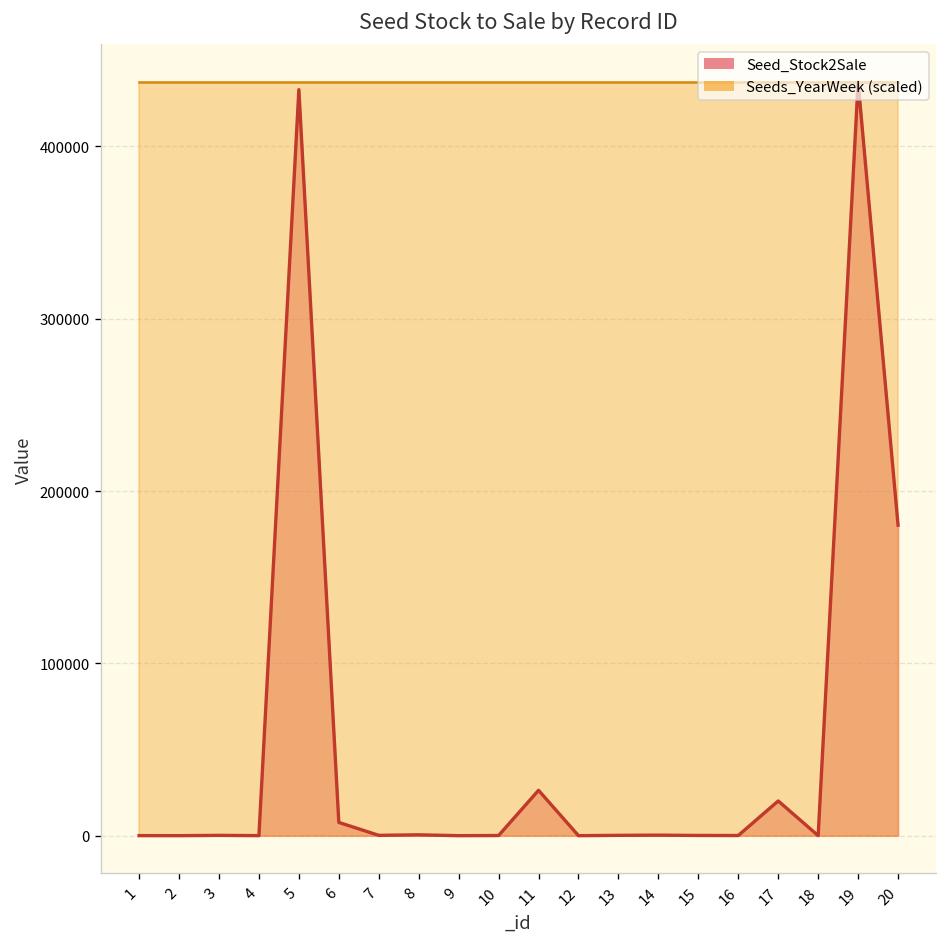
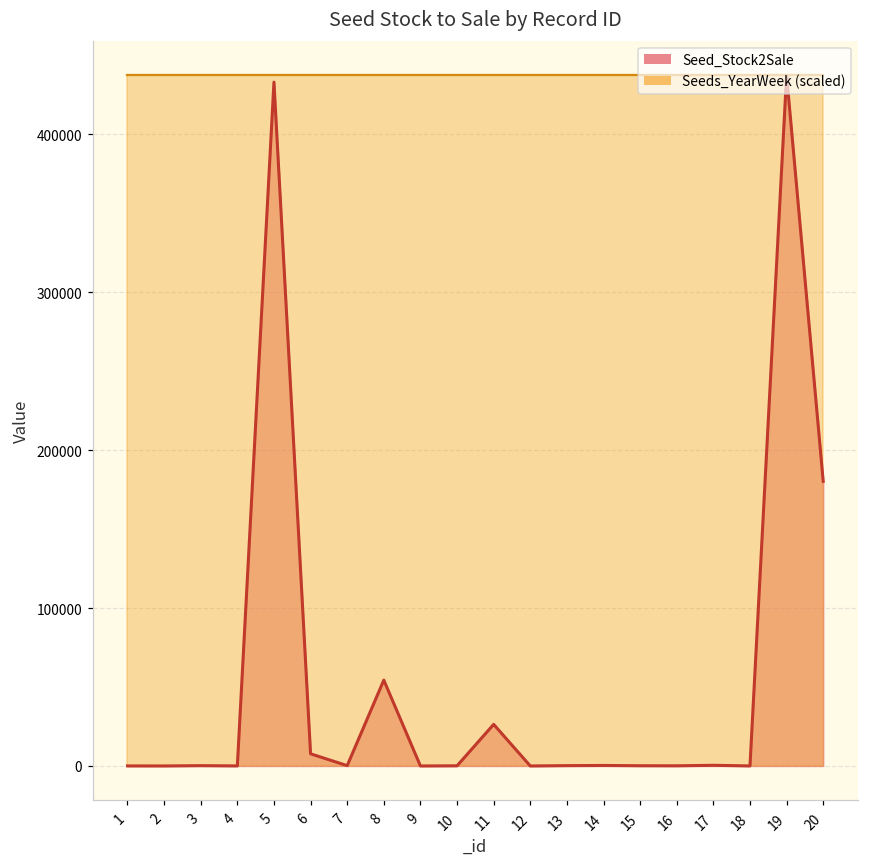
Seed_Stock2Sale, 8: 1000 -> 54000
Seed_Stock2Sale, 17: 20000 -> 0
